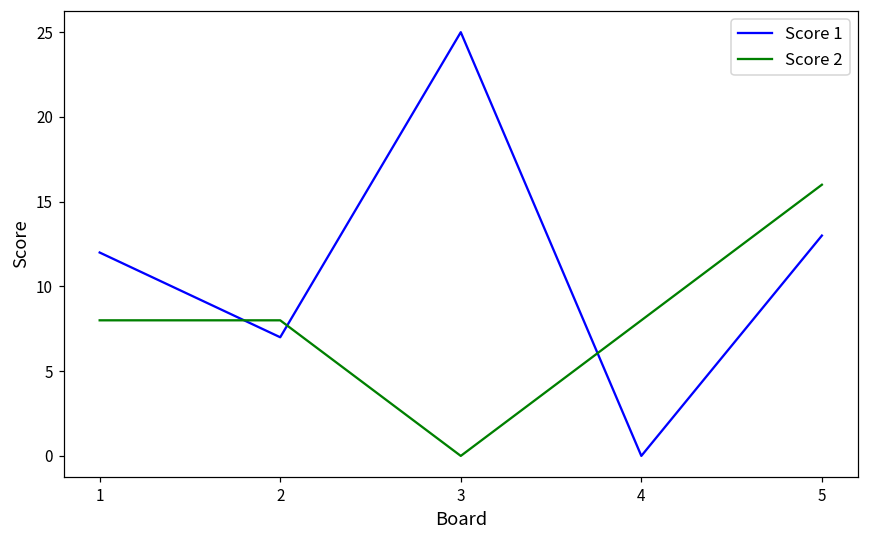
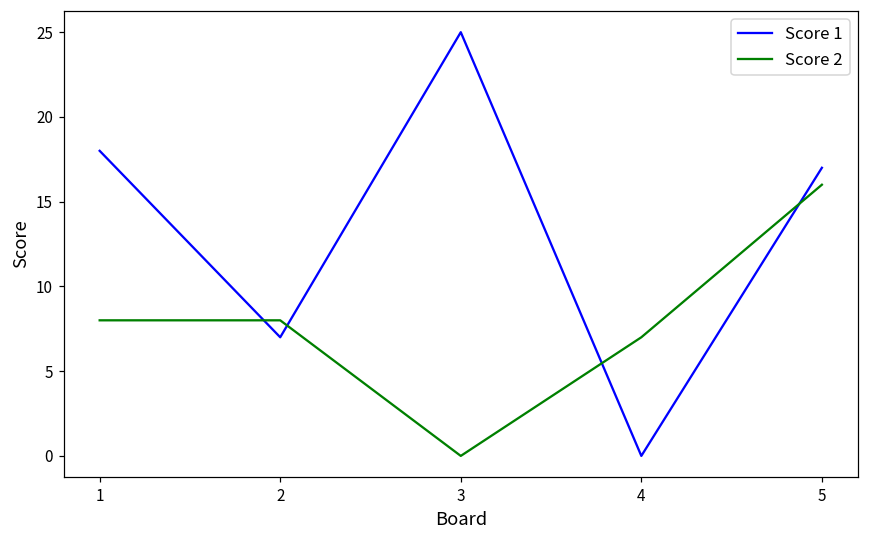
Score 1, 1: 12 -> 18
Score 2, 4: 8 -> 7
Score 1, 5: 13 -> 17
